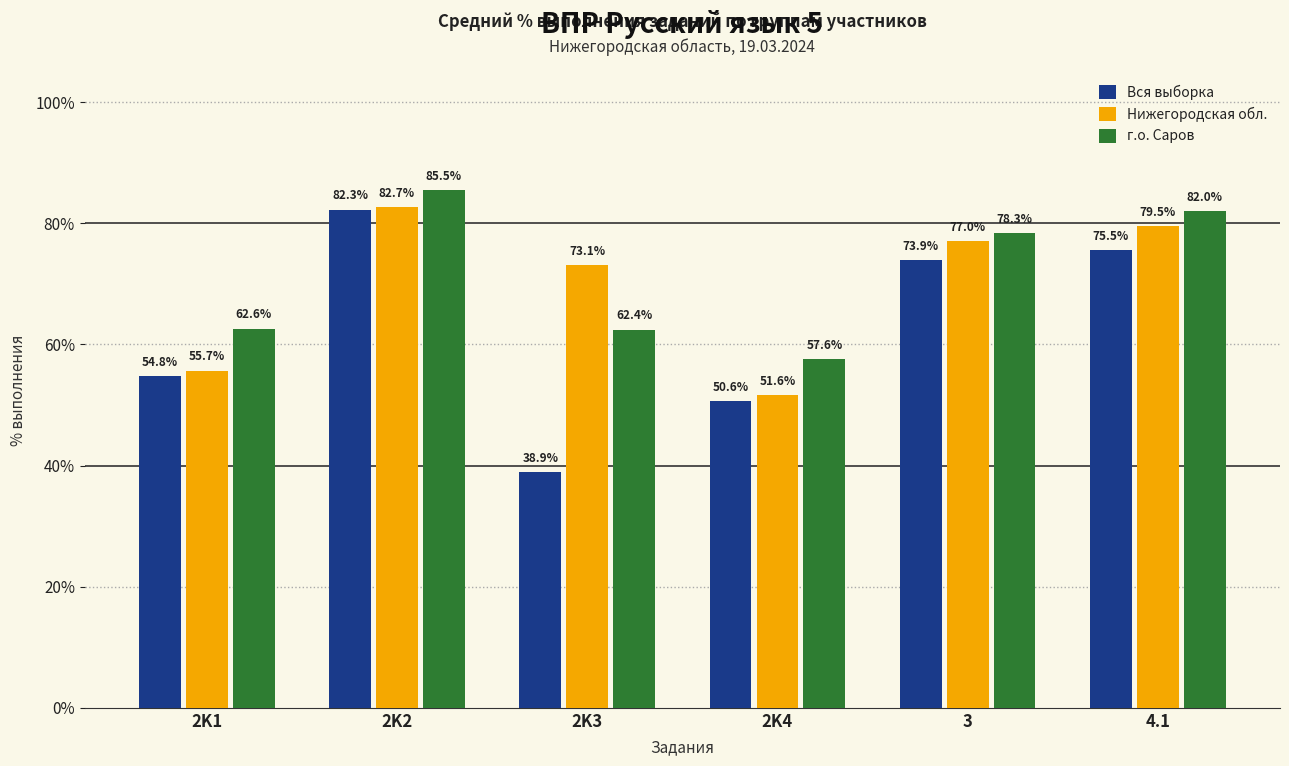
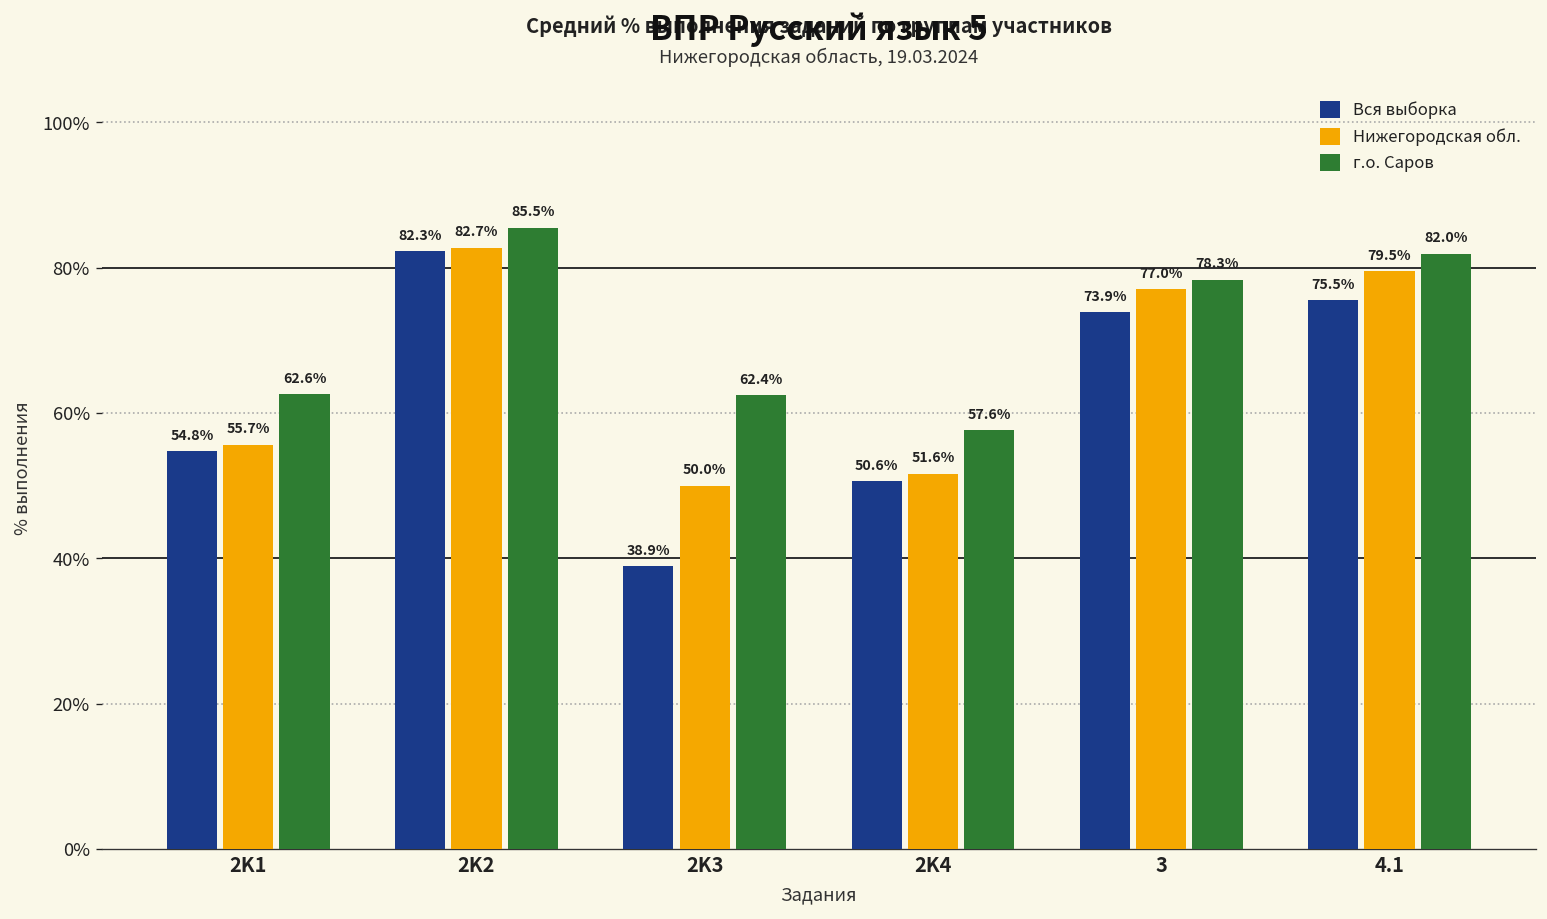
Нижегородская обл., 2K3: 73.1% -> 50.0%
